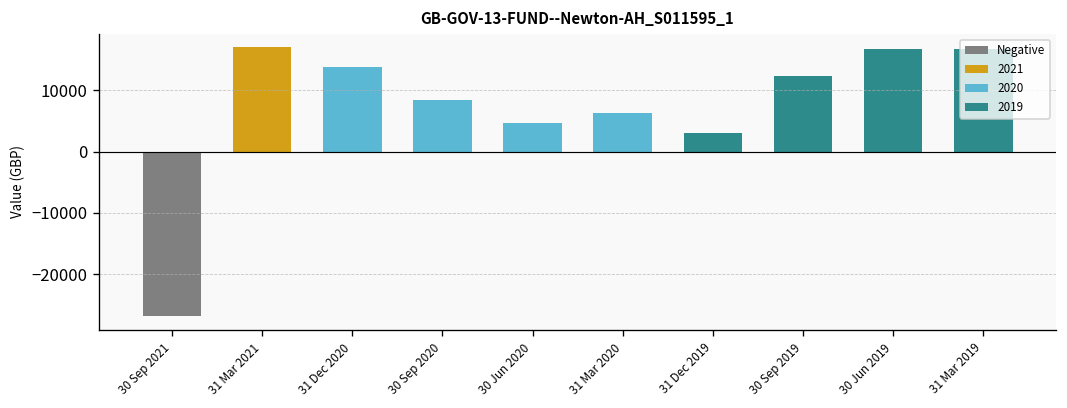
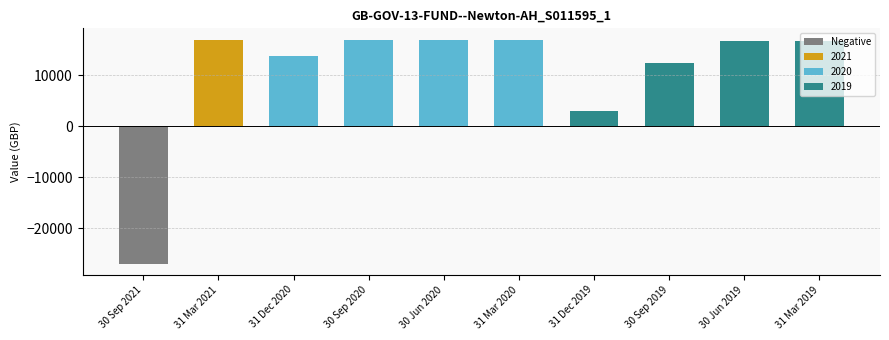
30 Sep 2020: 8000 -> 17000
30 Jun 2020: 5000 -> 17000
31 Mar 2020: 6000 -> 17000
